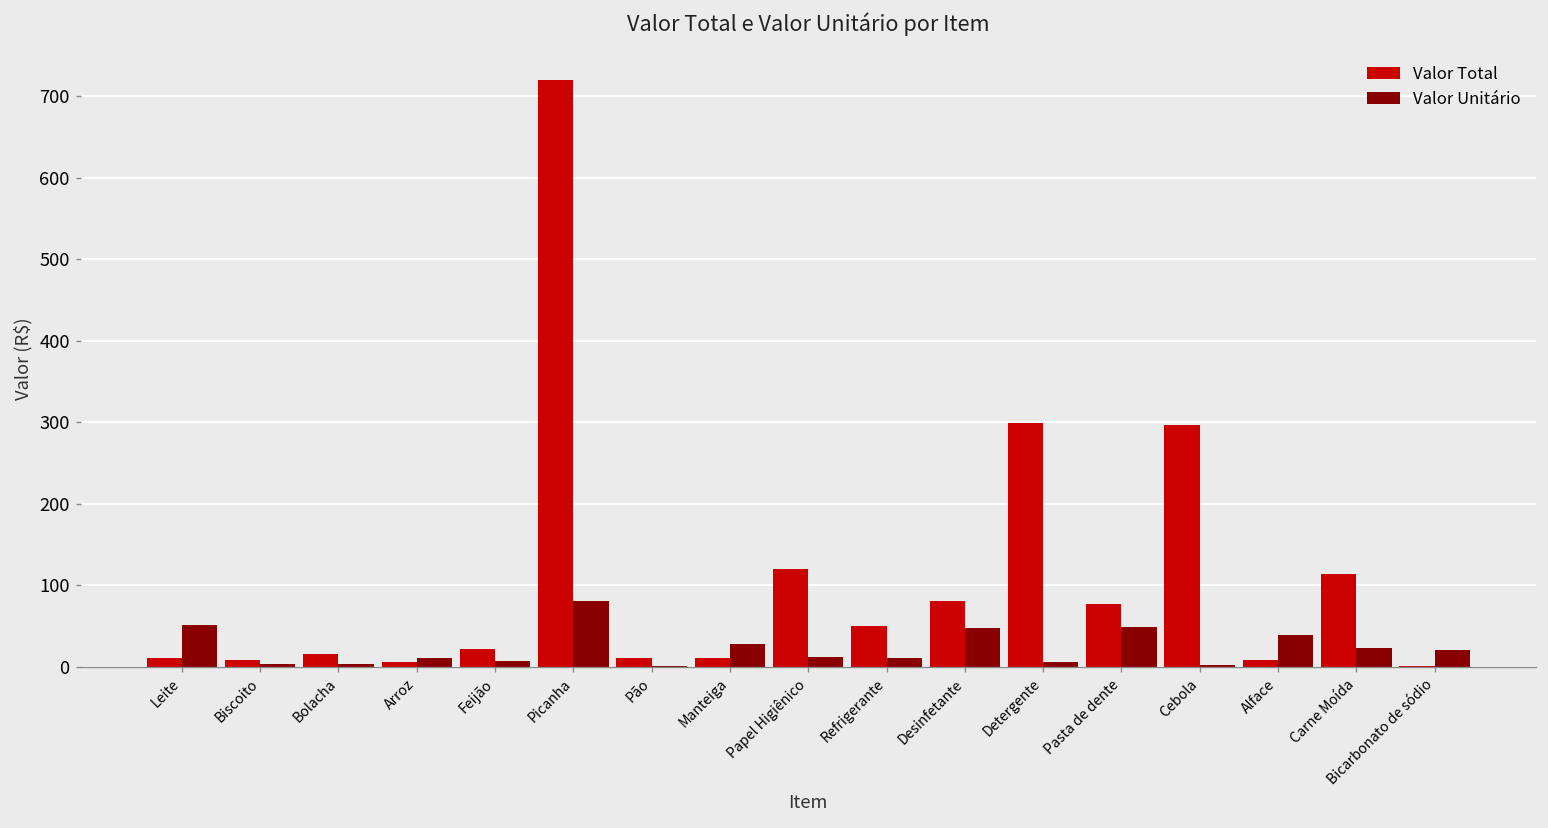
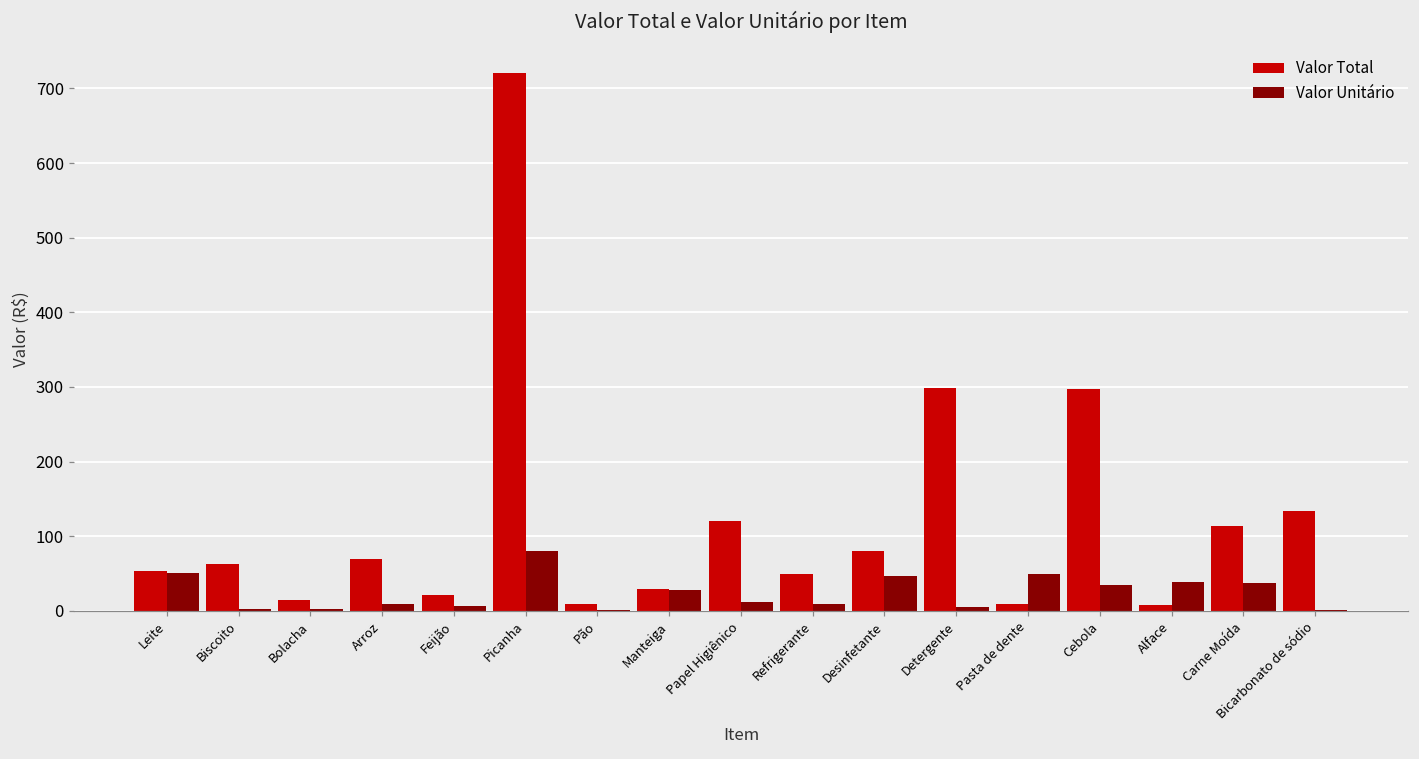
Valor Total, Leite: 10 -> 50
Valor Total, Biscoito: 10 -> 60
Valor Total, Arroz: 10 -> 70
Valor Total, Manteiga: 10 -> 30
Valor Total, Pasta de dente: 80 -> 10
Valor Unitário, Cebola: 0 -> 30
Valor Unitário, Carne Moída: 20 -> 40
Valor Total, Bicarbonato de sódio: 0 -> 130
Valor Unitário, Bicarbonato de sódio: 20 -> 0
